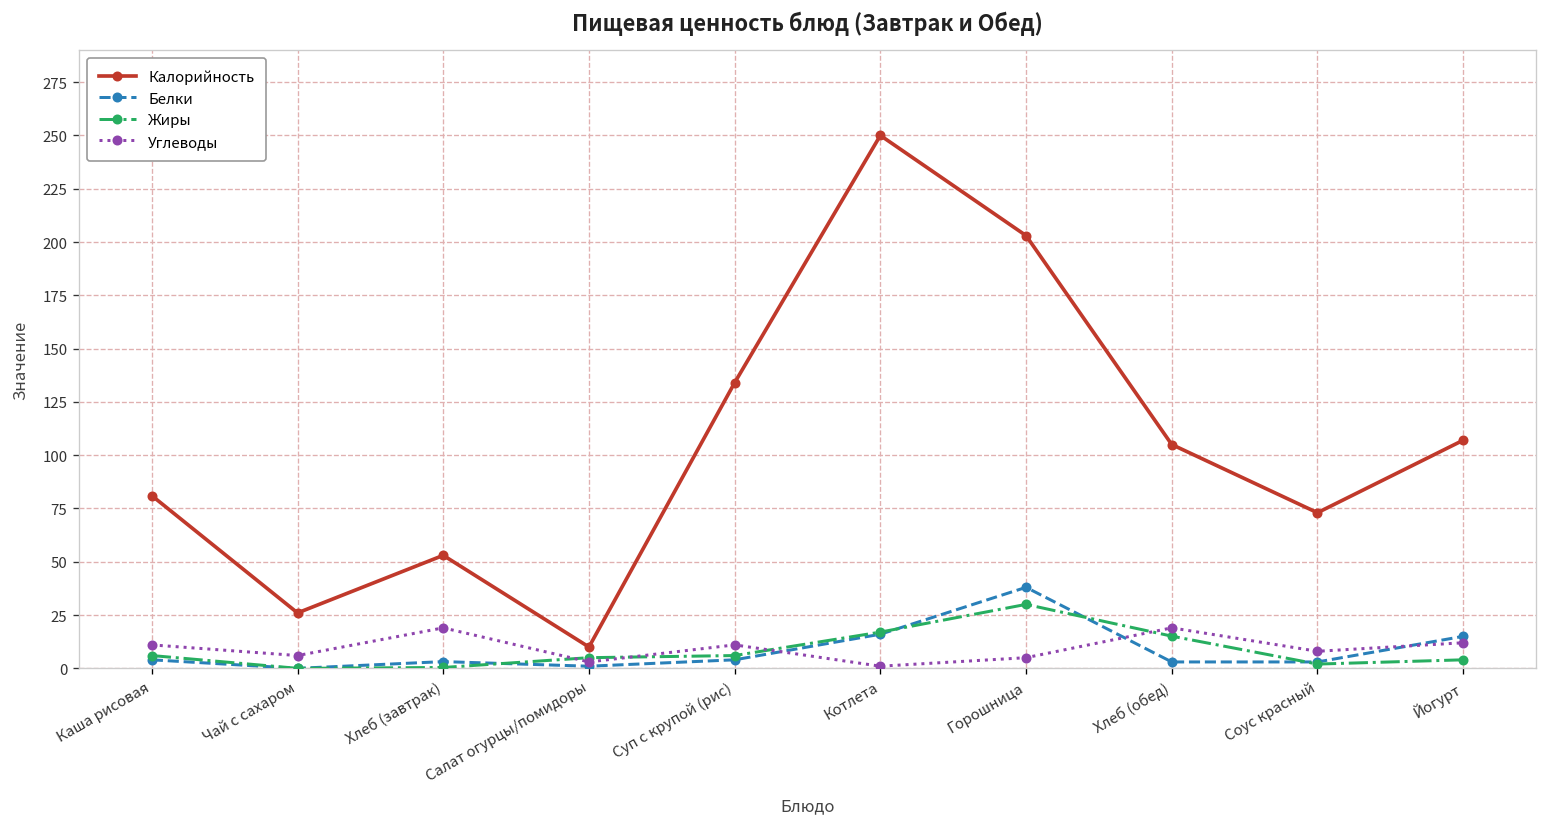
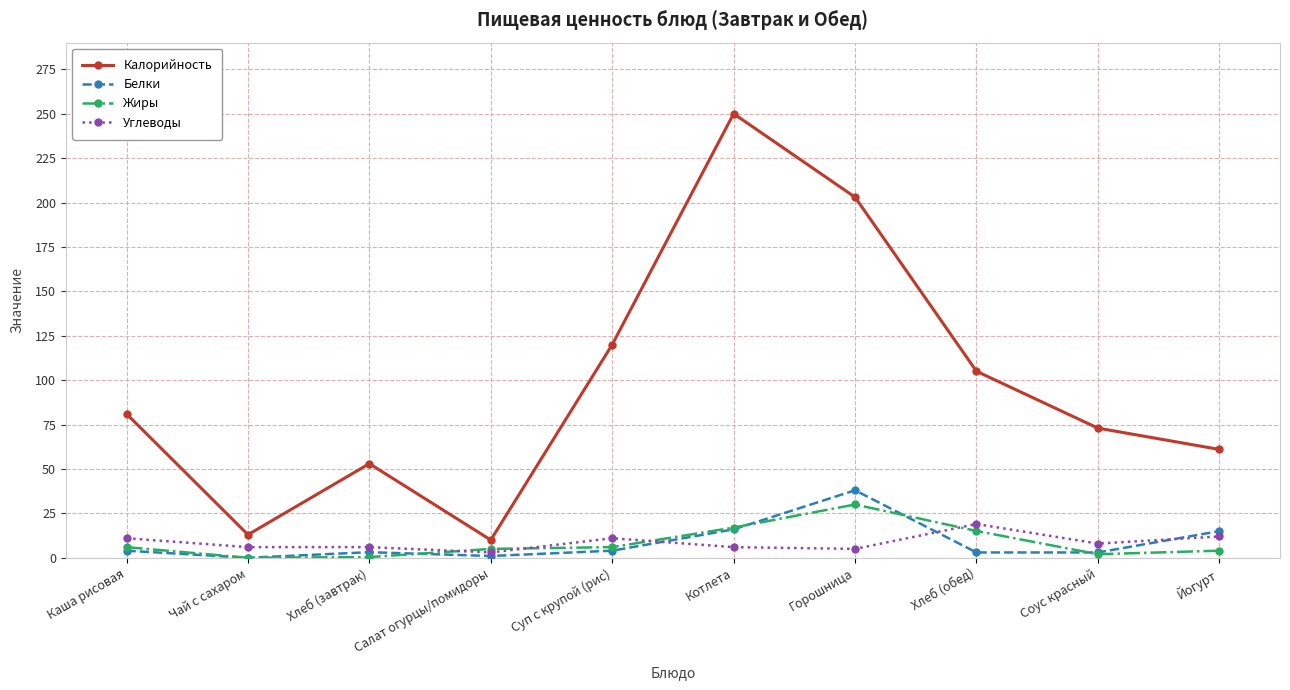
Калорийность, Чай с сахаром: 26 -> 13
Углеводы, Хлеб (завтрак): 19 -> 6
Калорийность, Суп с крупой (рис): 134 -> 120
Углеводы, Котлета: 1 -> 6
Калорийность, Йогурт: 107 -> 61
